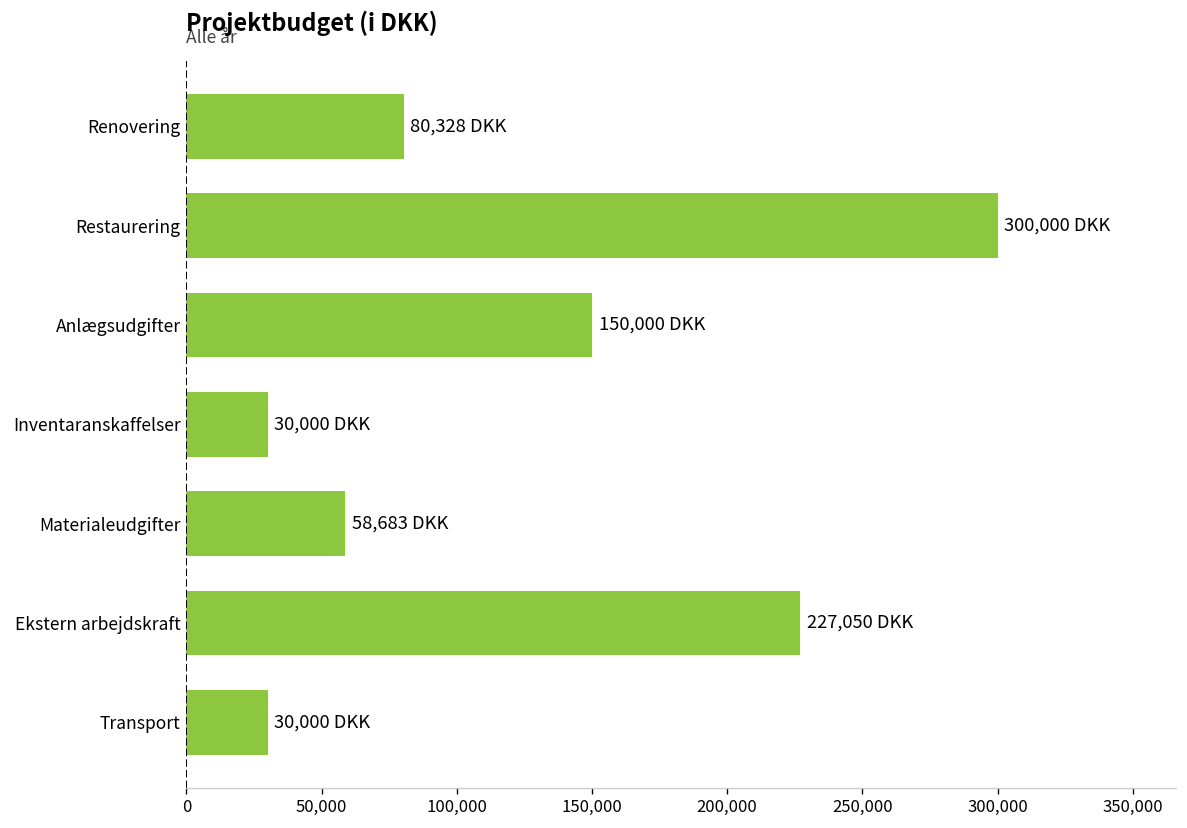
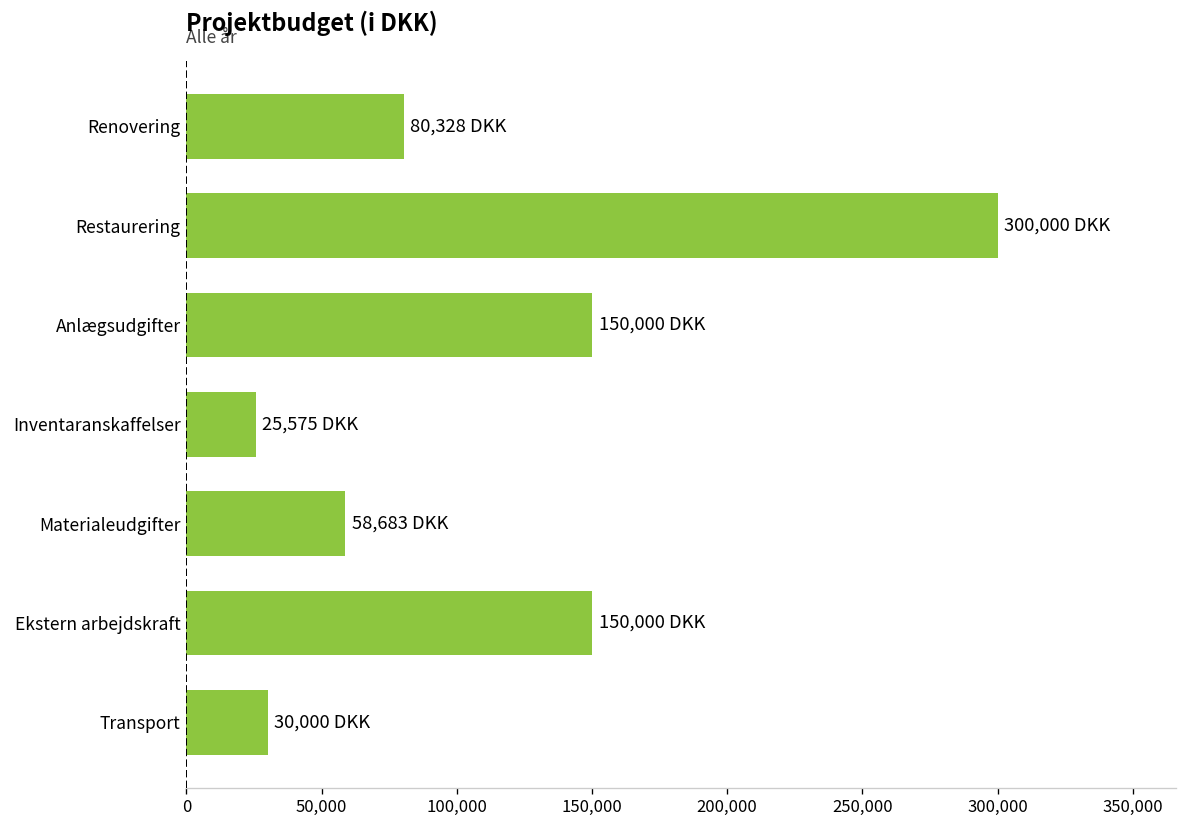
Inventaranskaffelser: 30,000 -> 25,575
Ekstern arbejdskraft: 227,050 -> 150,000
